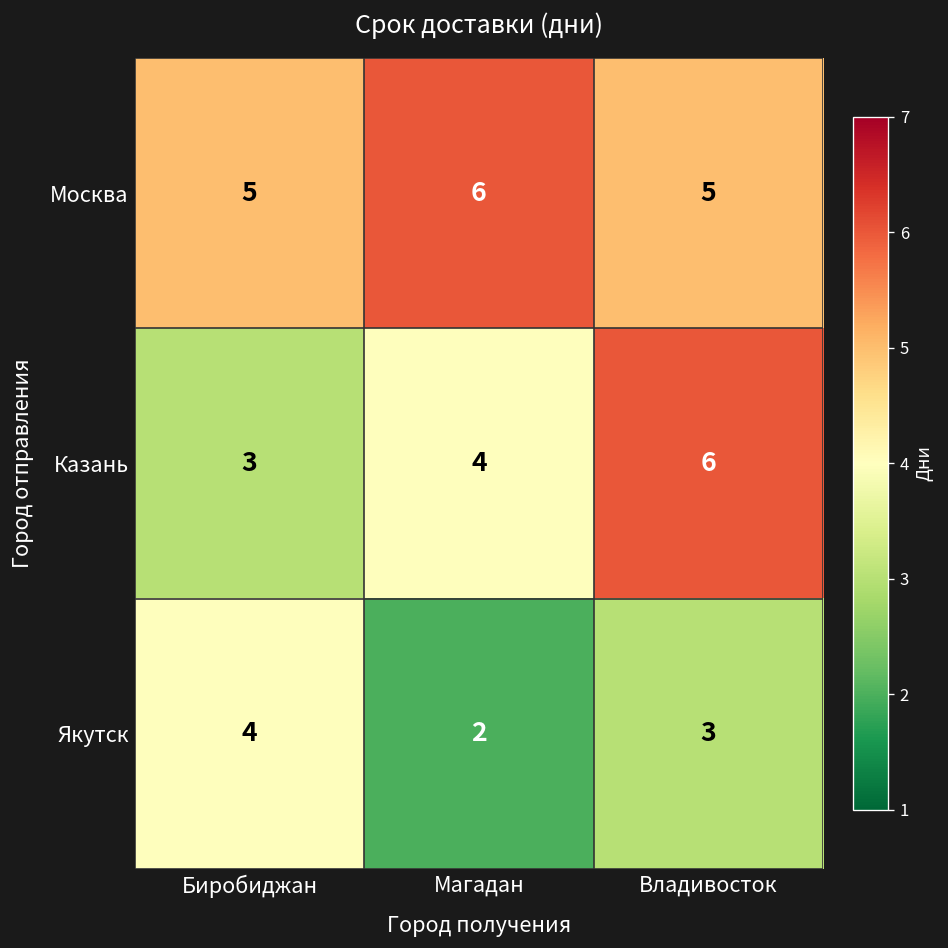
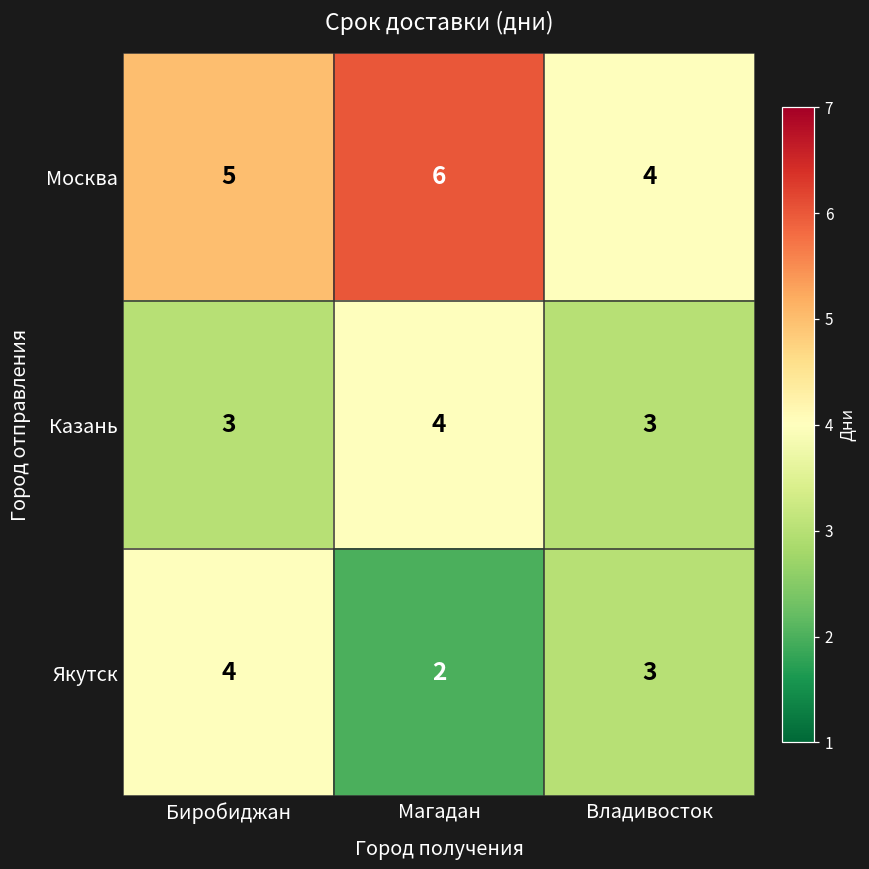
Москва, Владивосток: 5 -> 4
Казань, Владивосток: 6 -> 3
